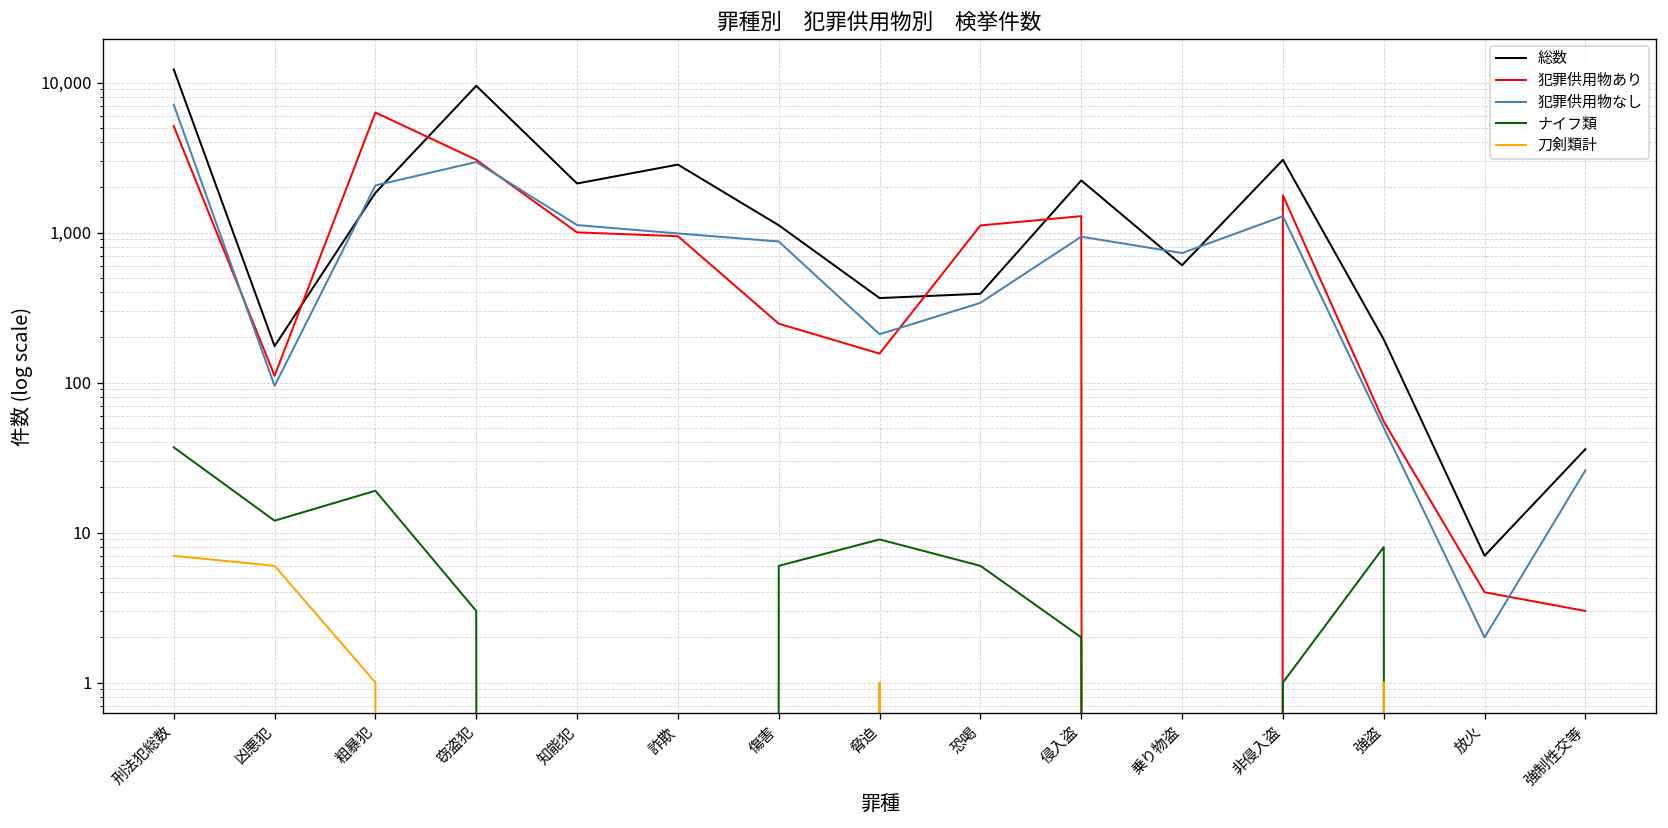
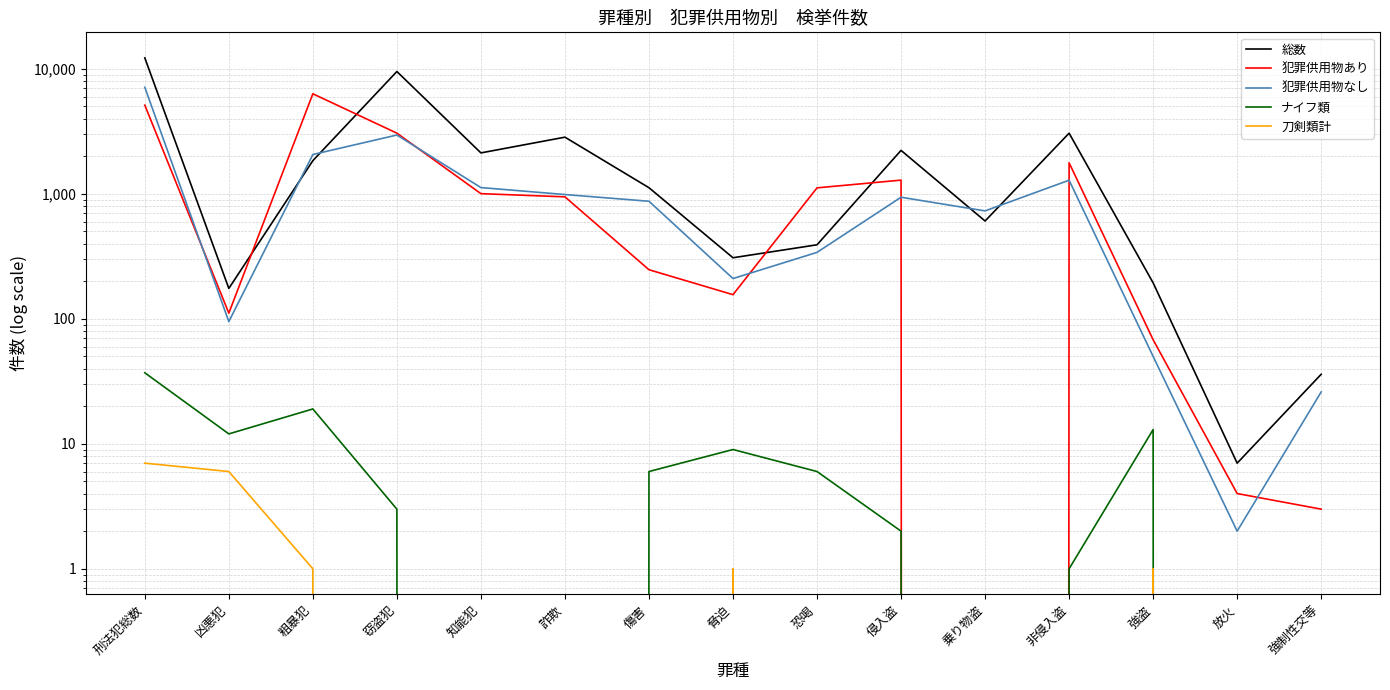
総数, 脅迫: 370 -> 310
犯罪供用物あり, 強盗: 60 -> 70
ナイフ類, 強盗: 8 -> 13
